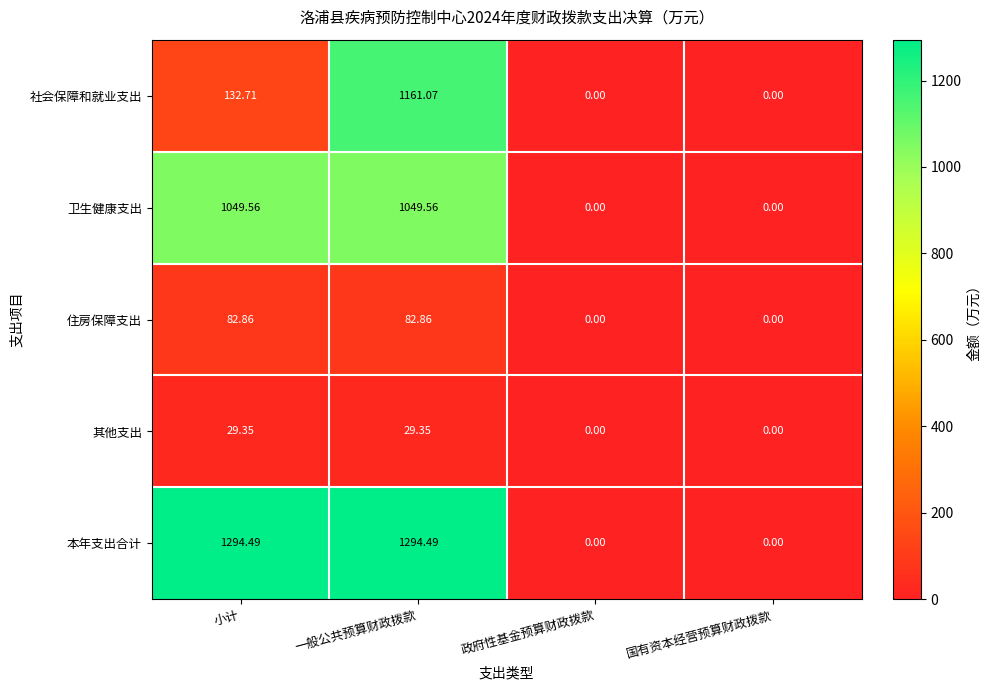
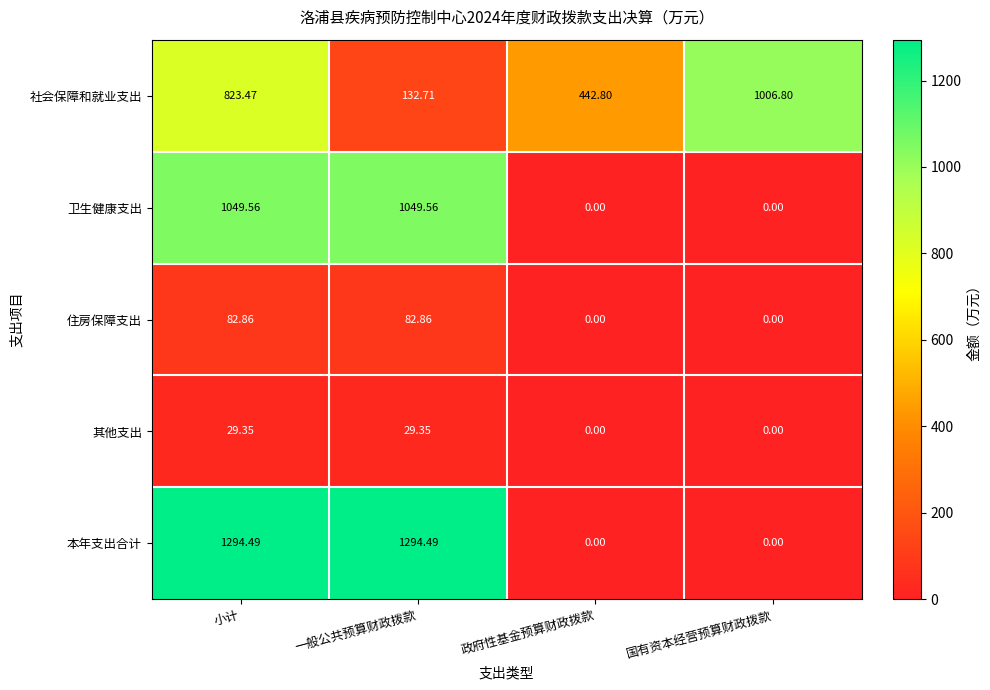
社会保障和就业支出, 小计: 132.71 -> 823.47
社会保障和就业支出, 一般公共预算财政拨款: 1161.07 -> 132.71
社会保障和就业支出, 政府性基金预算财政拨款: 0.00 -> 442.80
社会保障和就业支出, 国有资本经营预算财政拨款: 0.00 -> 1006.80
